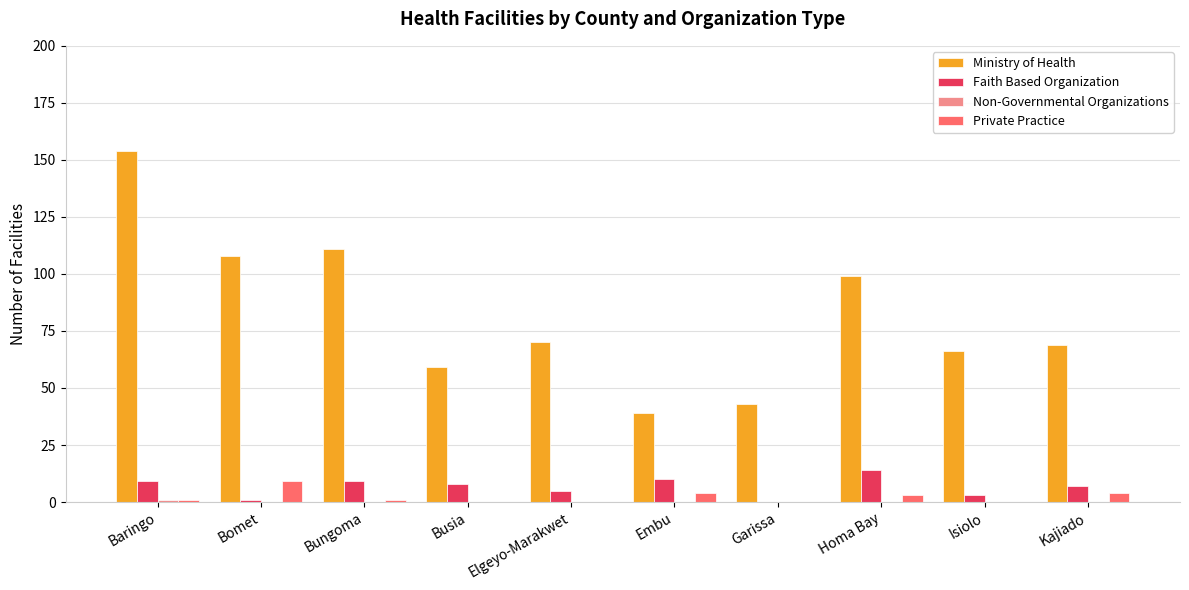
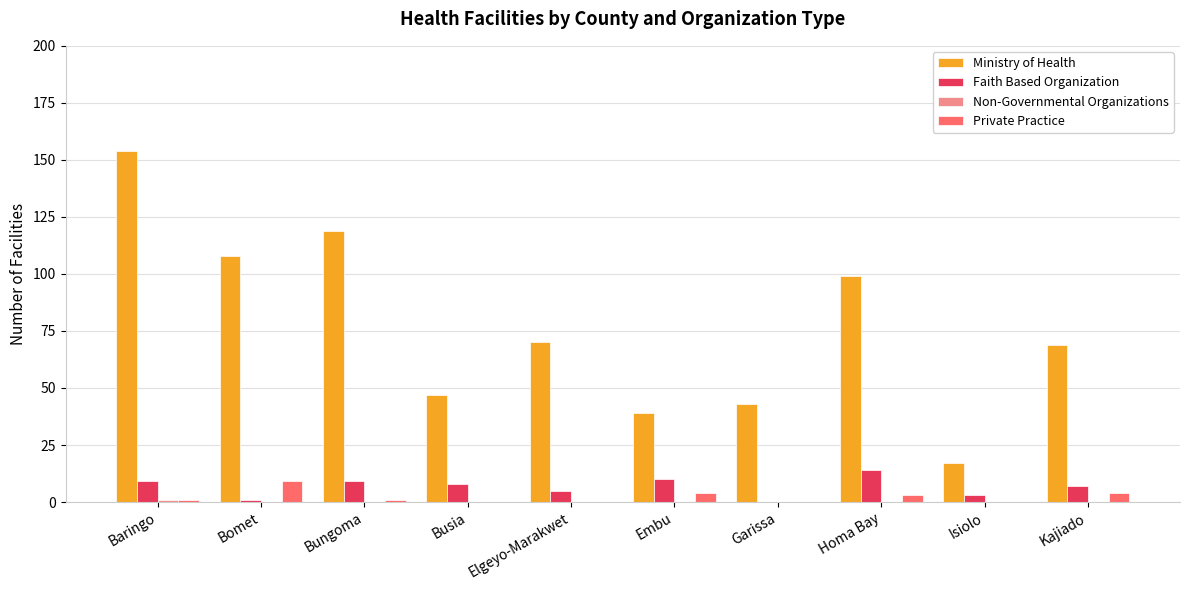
Ministry of Health, Bungoma: 111 -> 119
Ministry of Health, Busia: 59 -> 47
Ministry of Health, Isiolo: 66 -> 17
